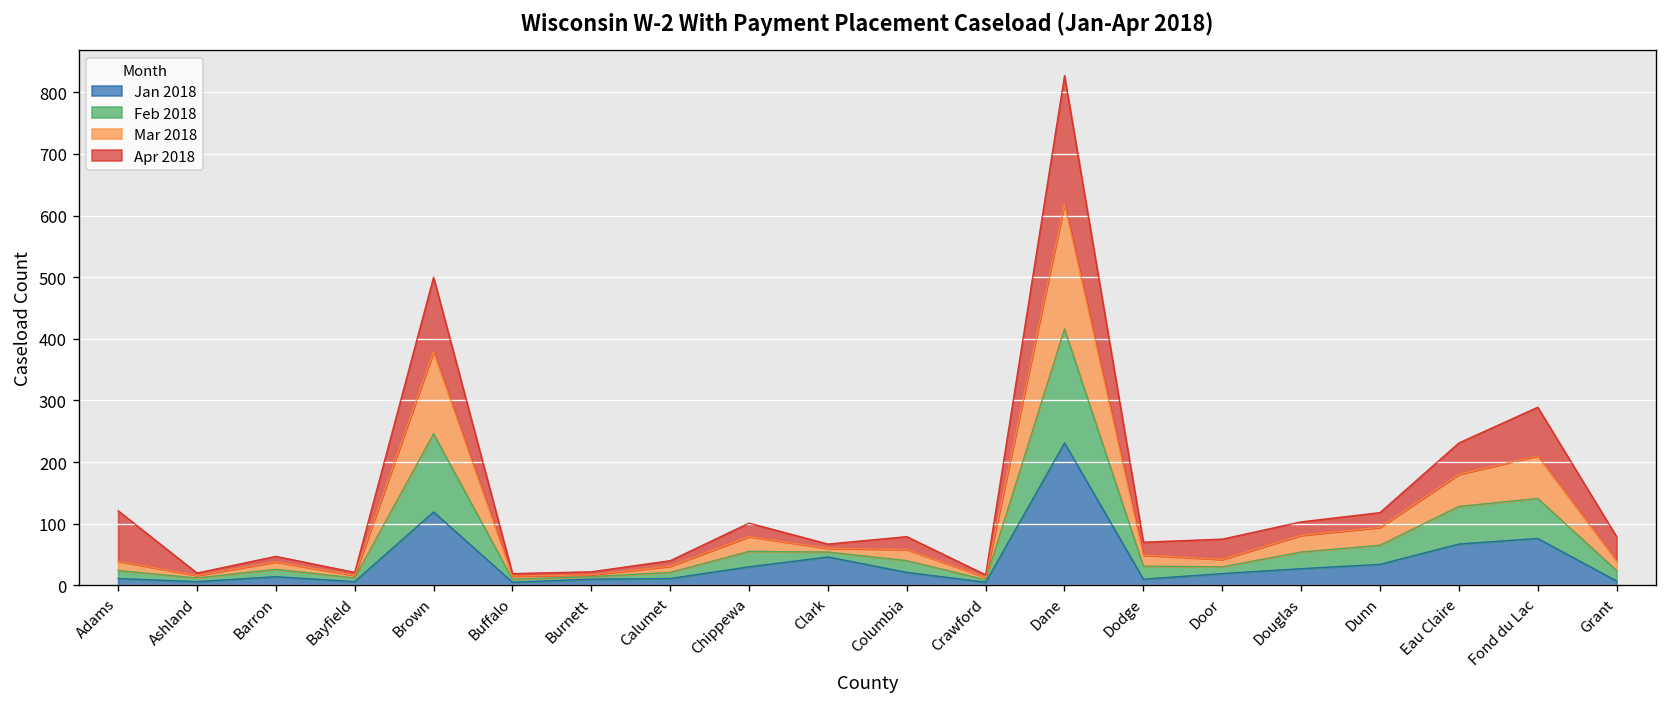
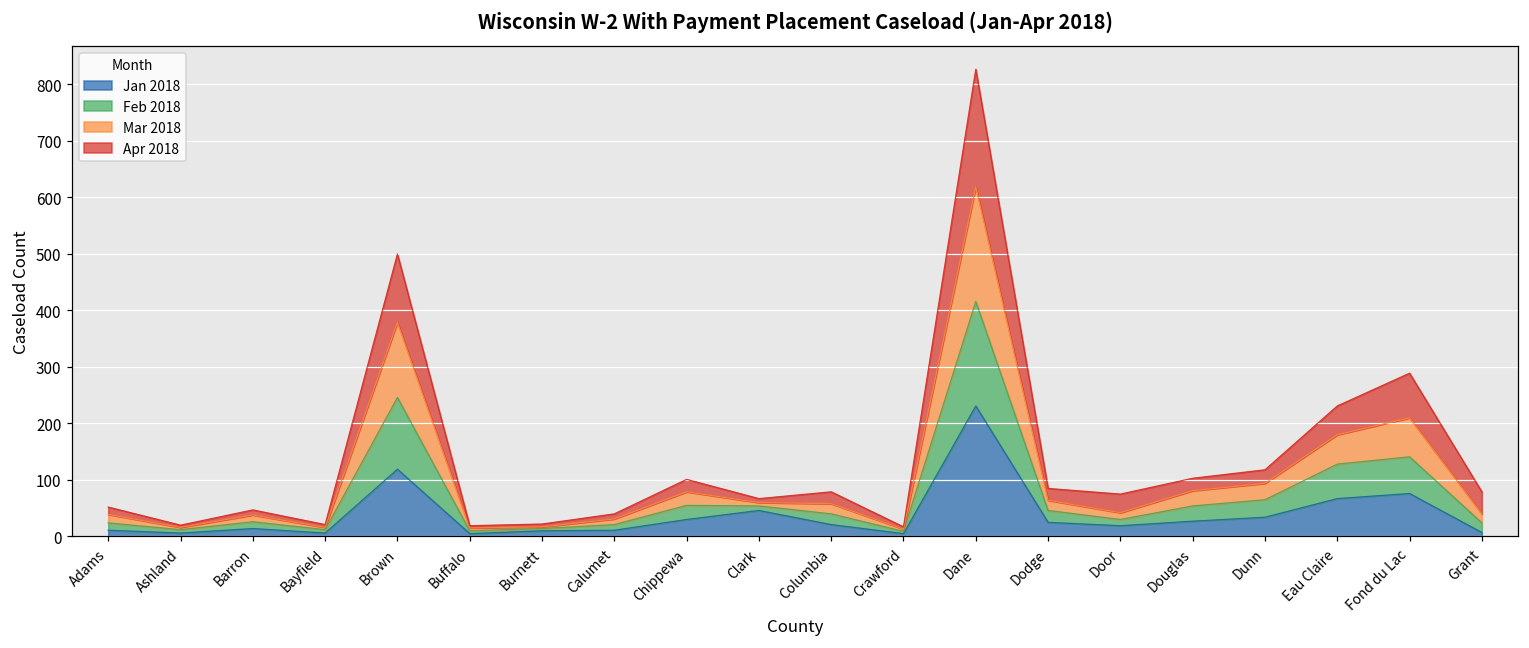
Apr 2018, Adams: 80 -> 10
Jan 2018, Dodge: 10 -> 30
